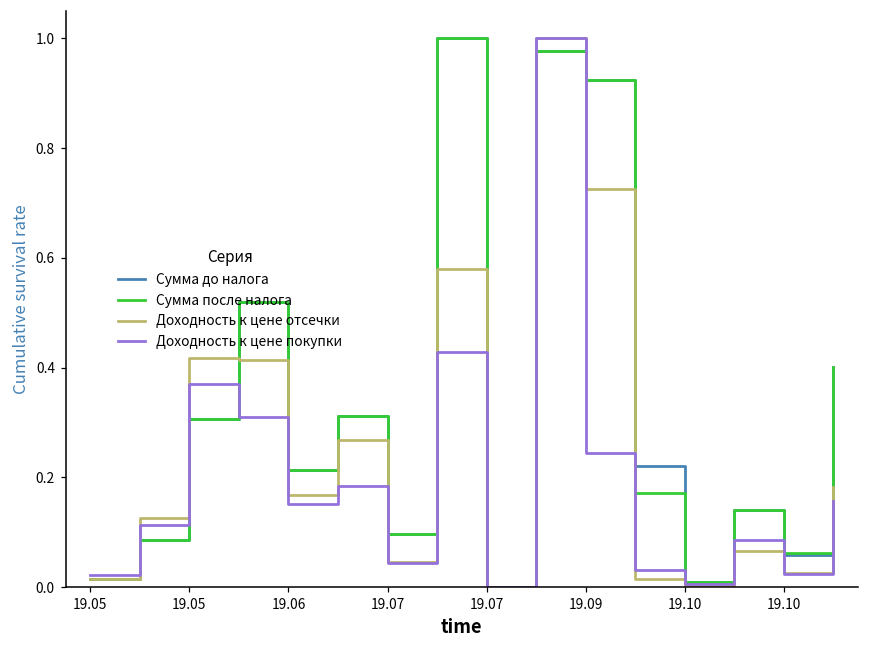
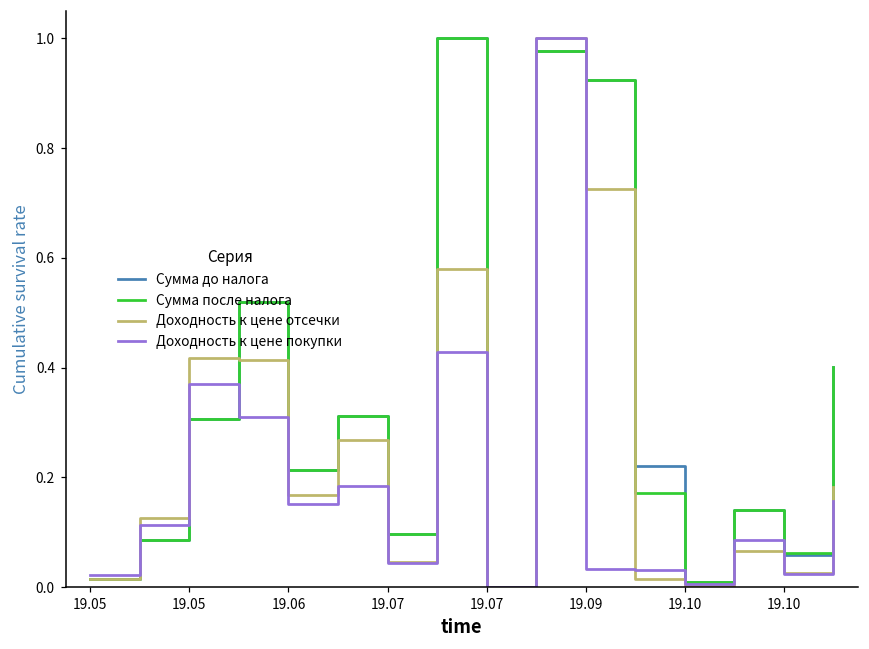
Доходность к цене покупки, 19.09: 0.25 -> 0.03
